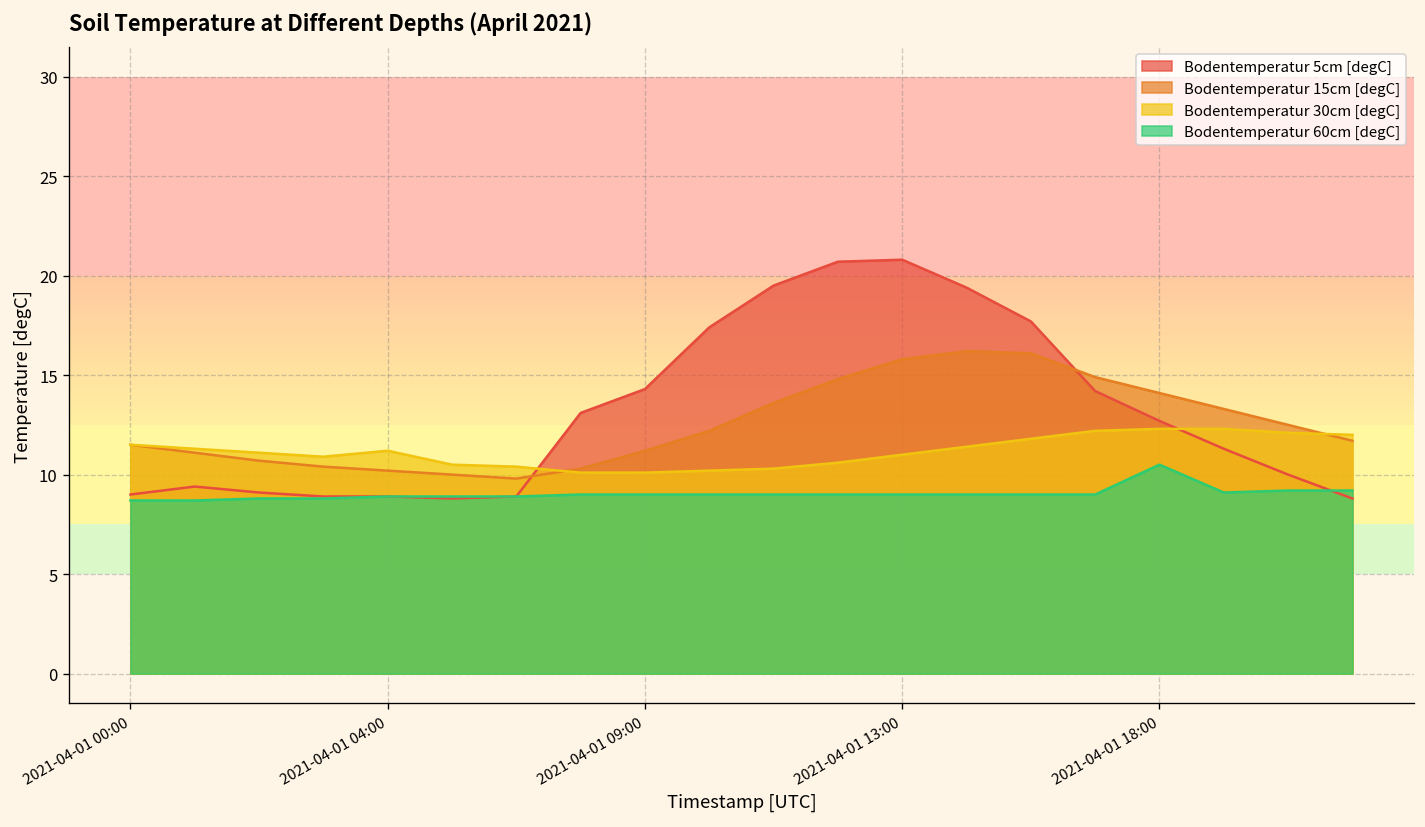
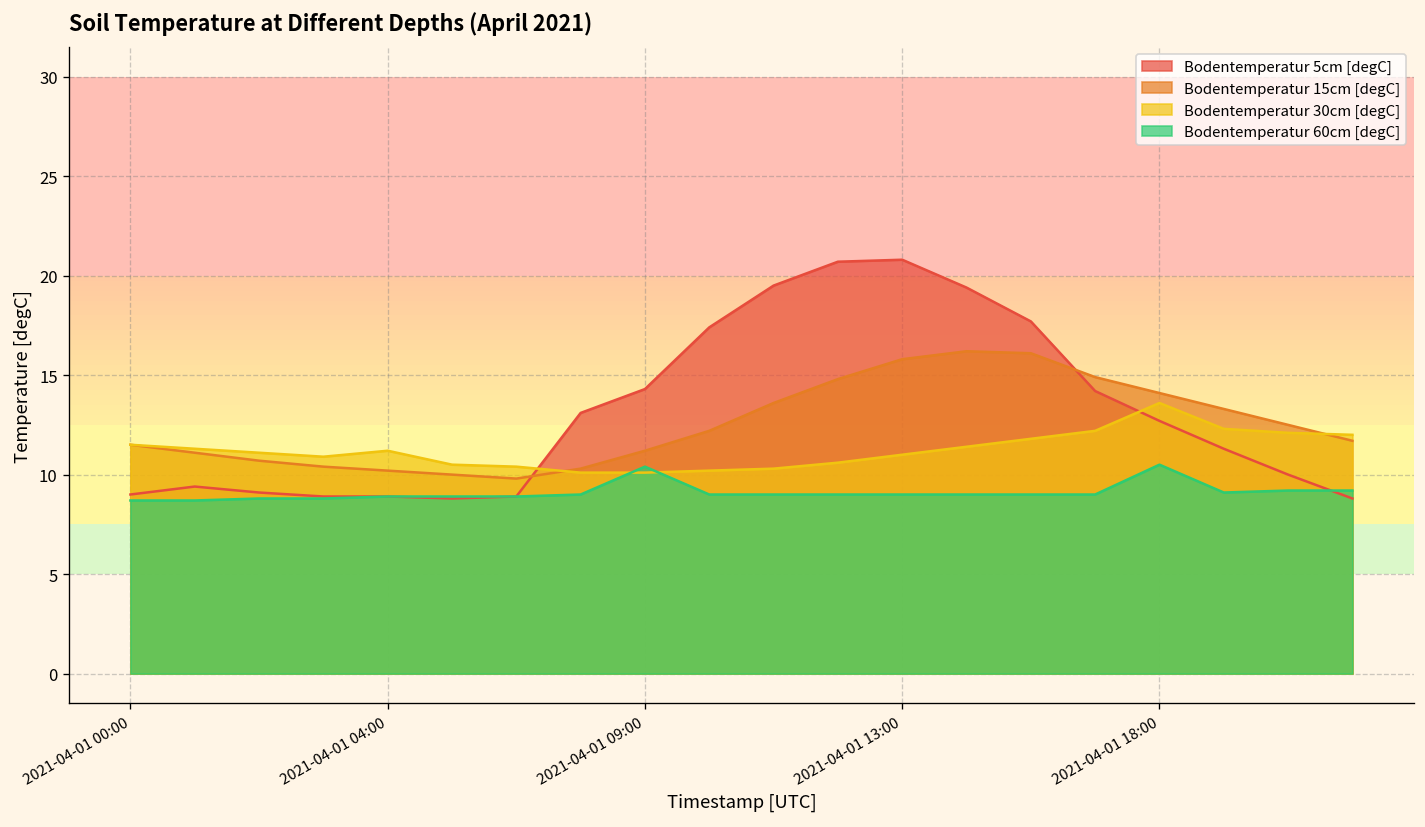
Bodentemperatur 60cm [degC], 2021-04-01 09:00: 9.0 -> 10.4
Bodentemperatur 30cm [degC], 2021-04-01 18:00: 12.3 -> 13.6
